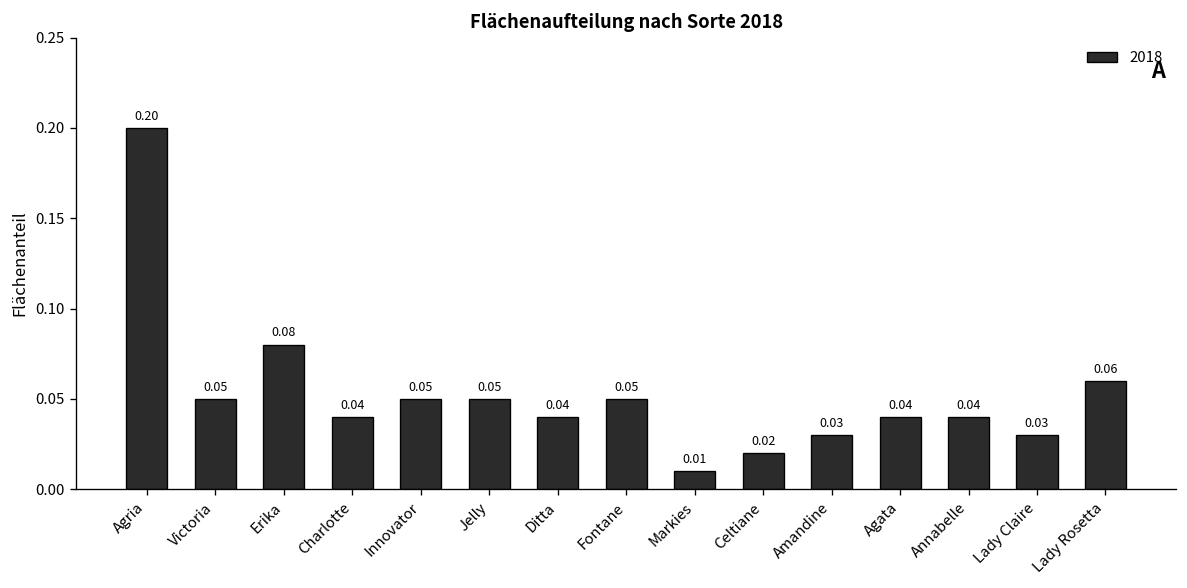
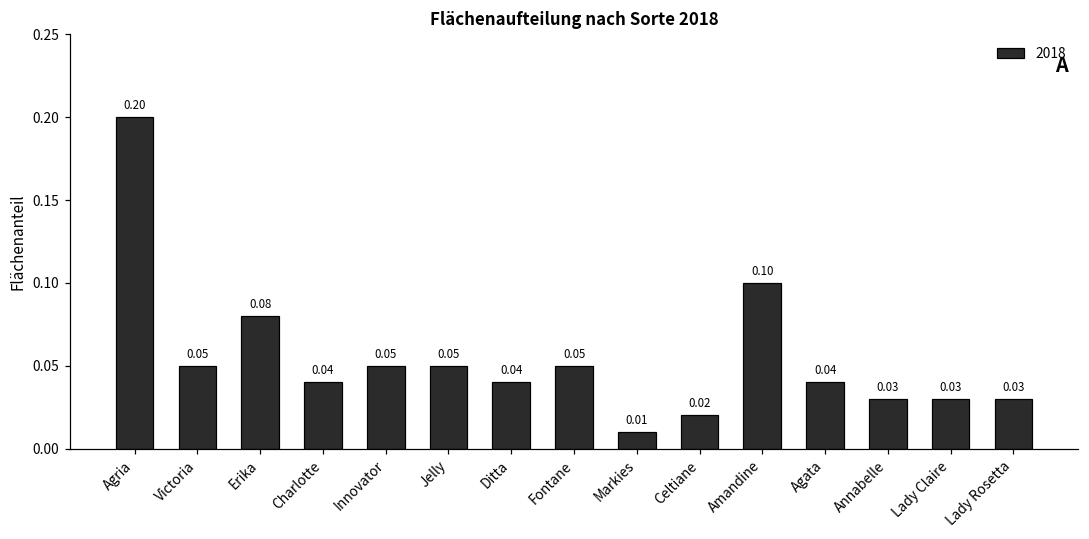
Amandine: 0.03 -> 0.10
Annabelle: 0.04 -> 0.03
Lady Rosetta: 0.06 -> 0.03
